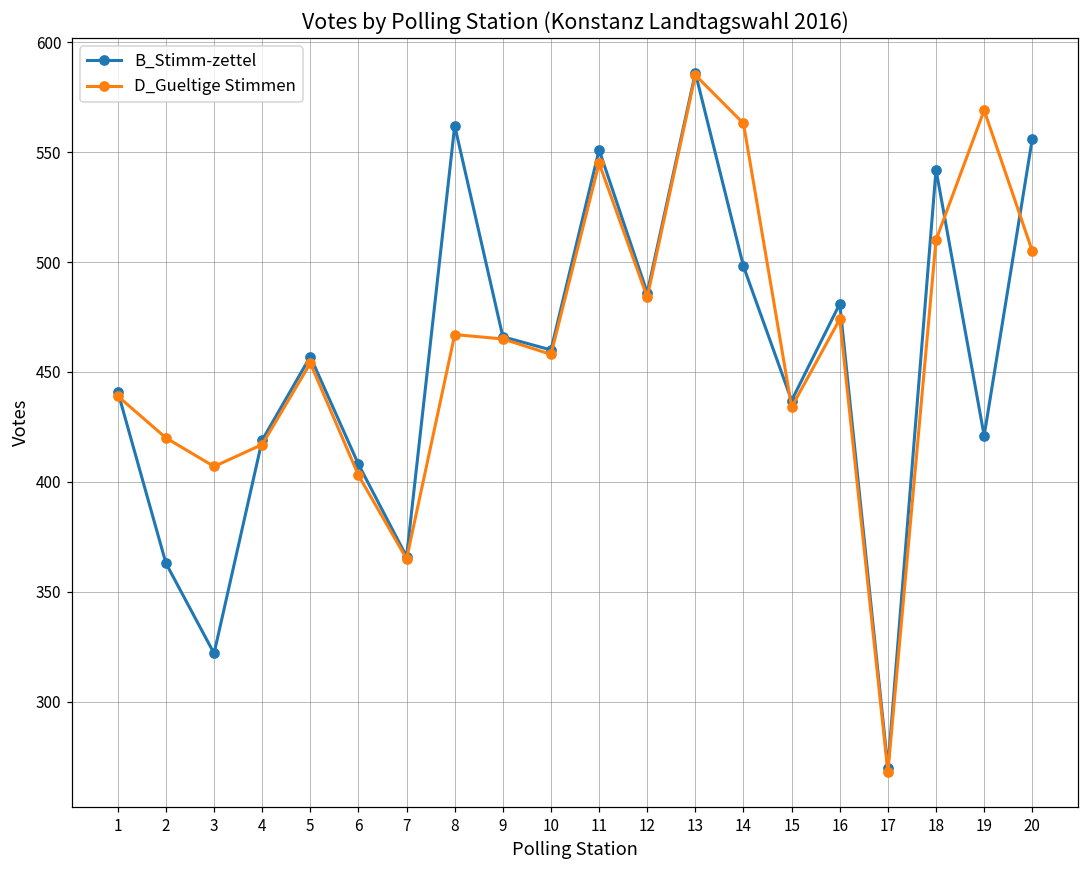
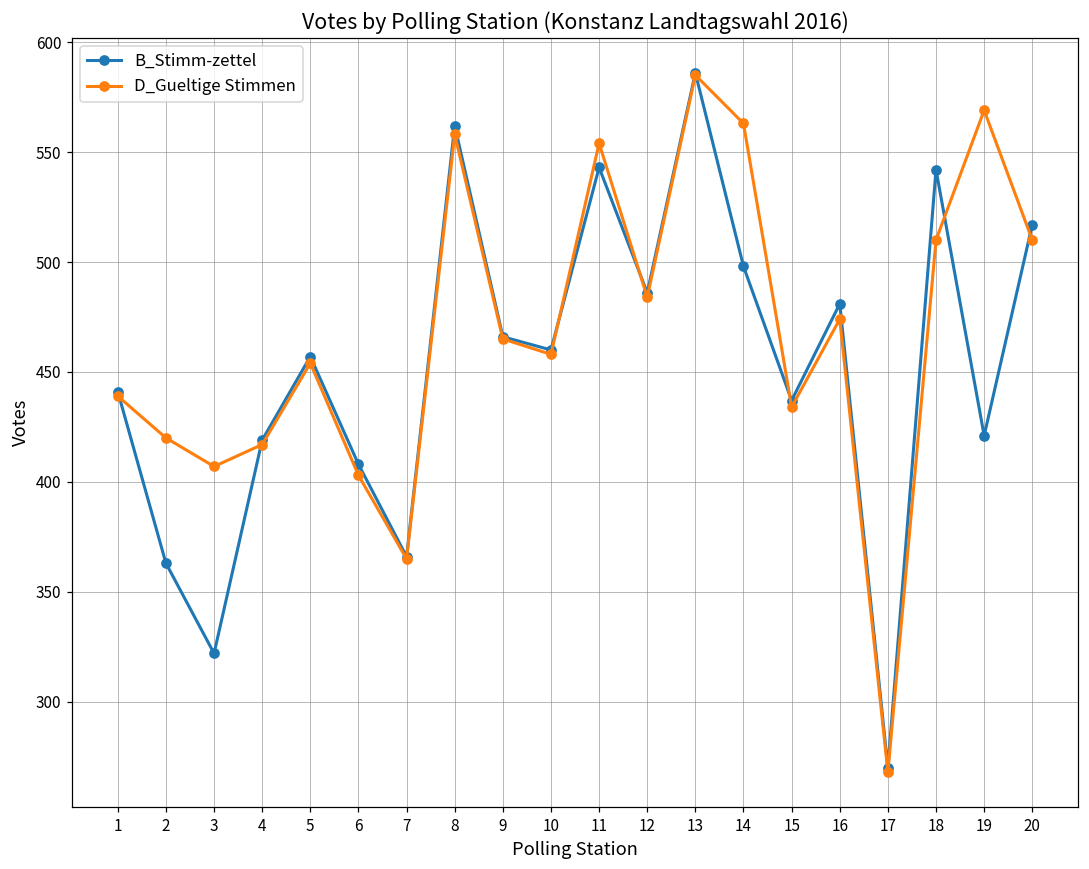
D_Gueltige Stimmen, 8: 467 -> 558
B_Stimm-zettel, 11: 551 -> 543
D_Gueltige Stimmen, 11: 545 -> 554
B_Stimm-zettel, 20: 556 -> 517
D_Gueltige Stimmen, 20: 505 -> 510
